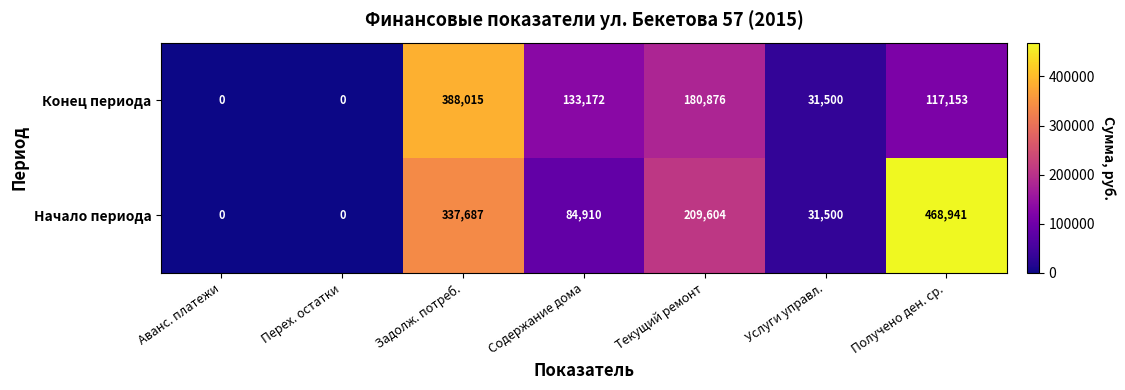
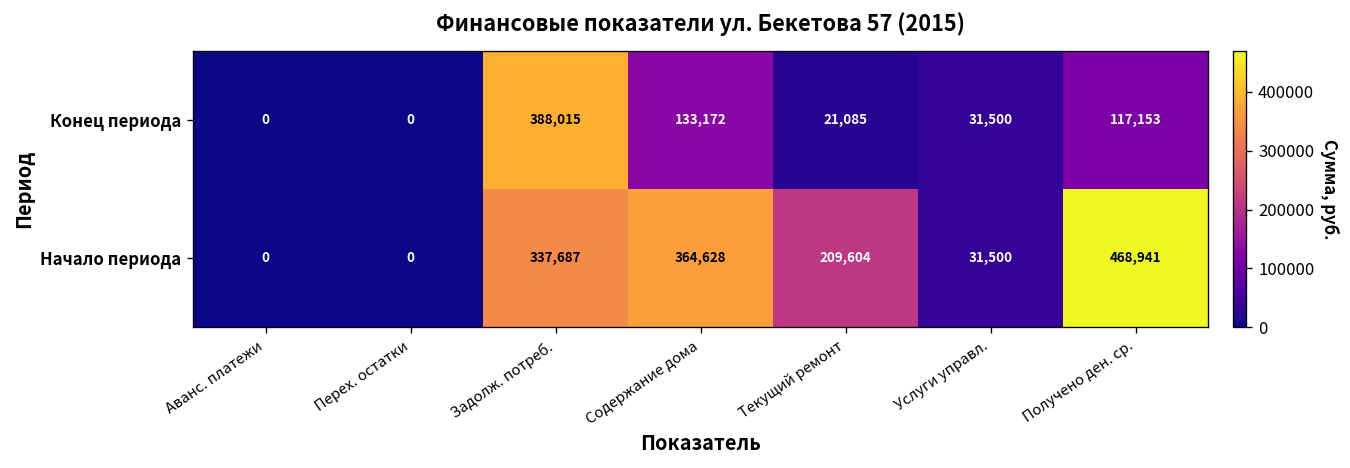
Конец периода, Текущий ремонт: 180,876 -> 21,085
Начало периода, Содержание дома: 84,910 -> 364,628
